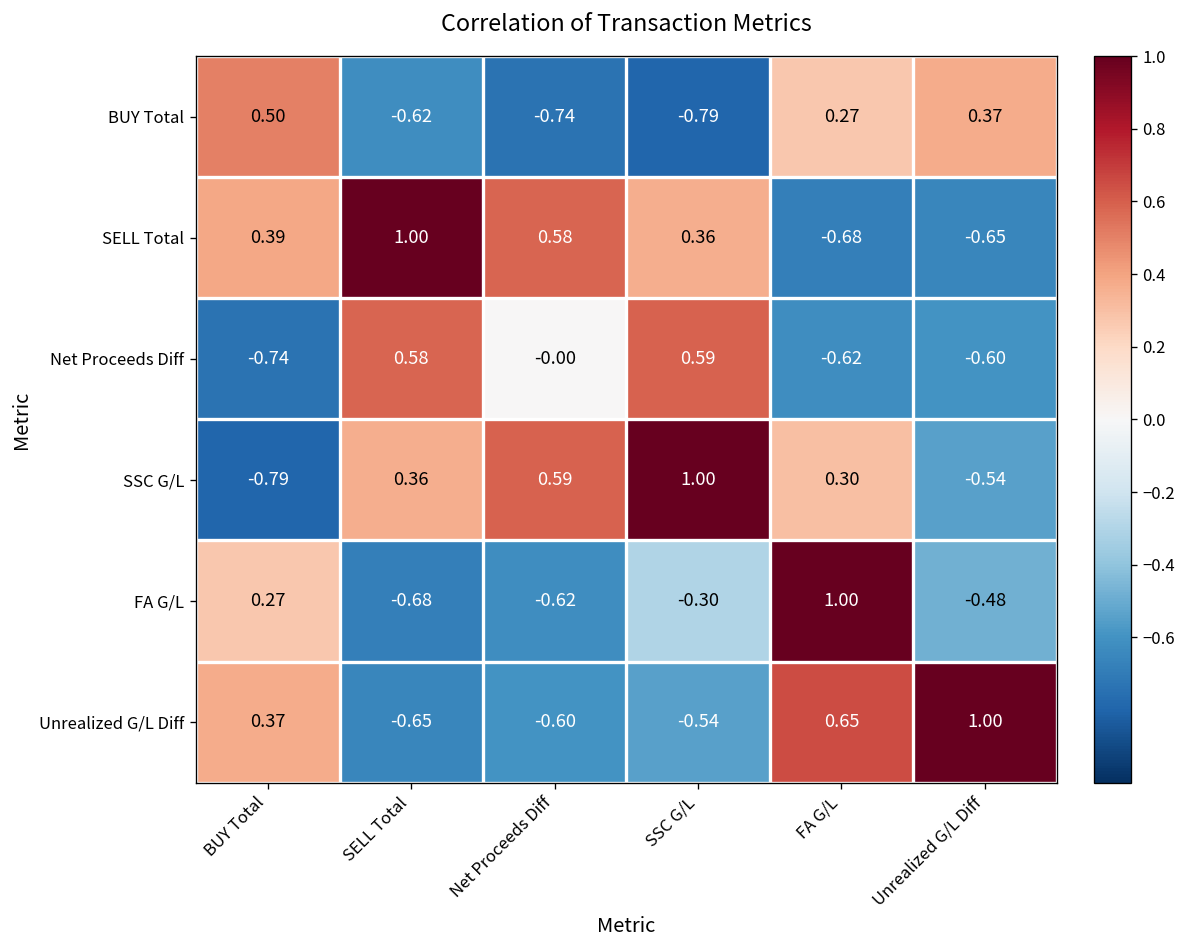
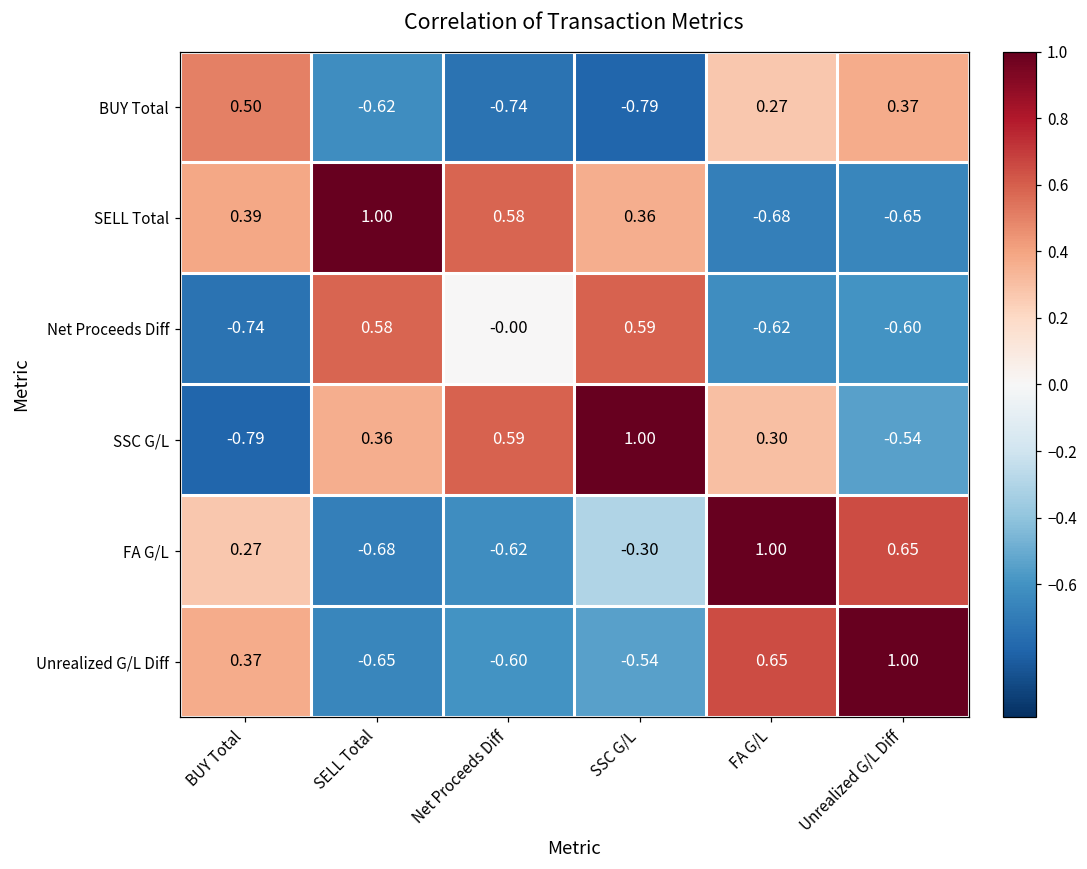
FA G/L, Unrealized G/L Diff: -0.48 -> 0.65
